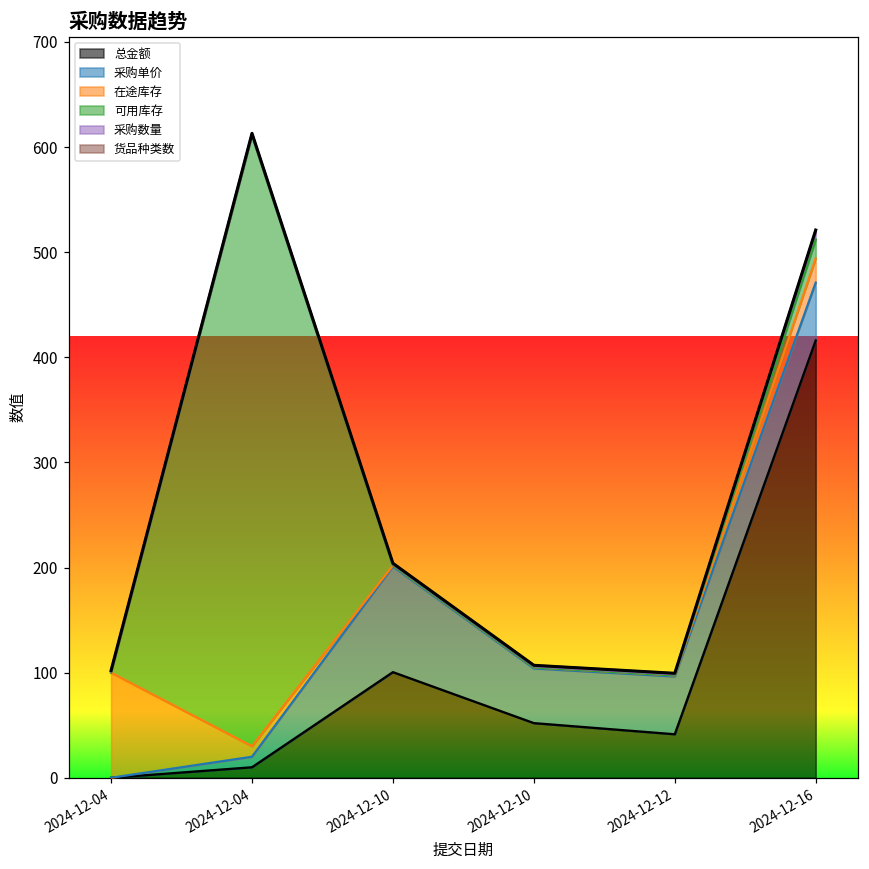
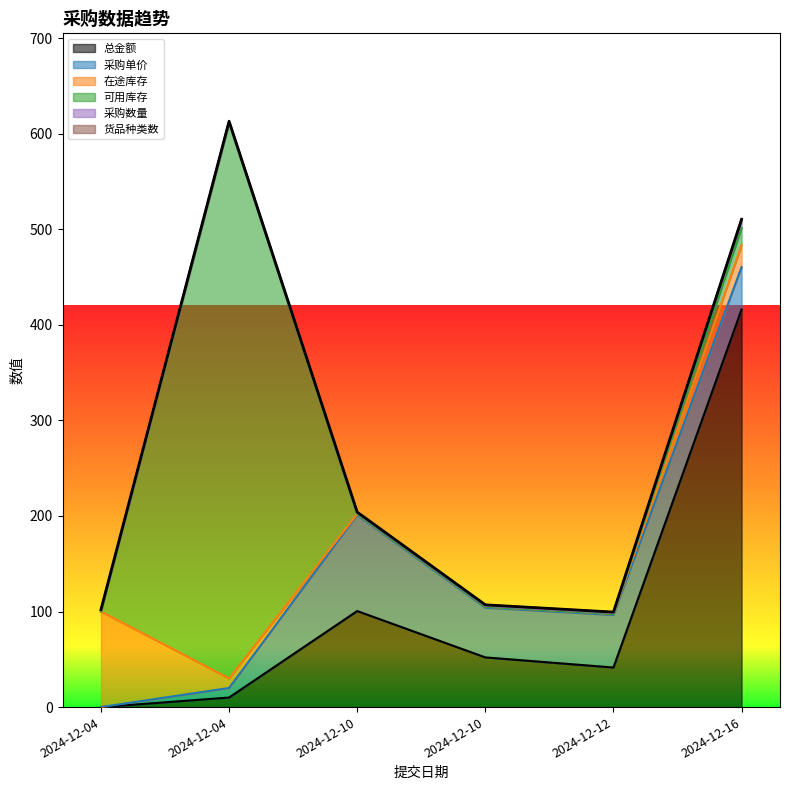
采购单价, 2024-12-16: 60 -> 40
